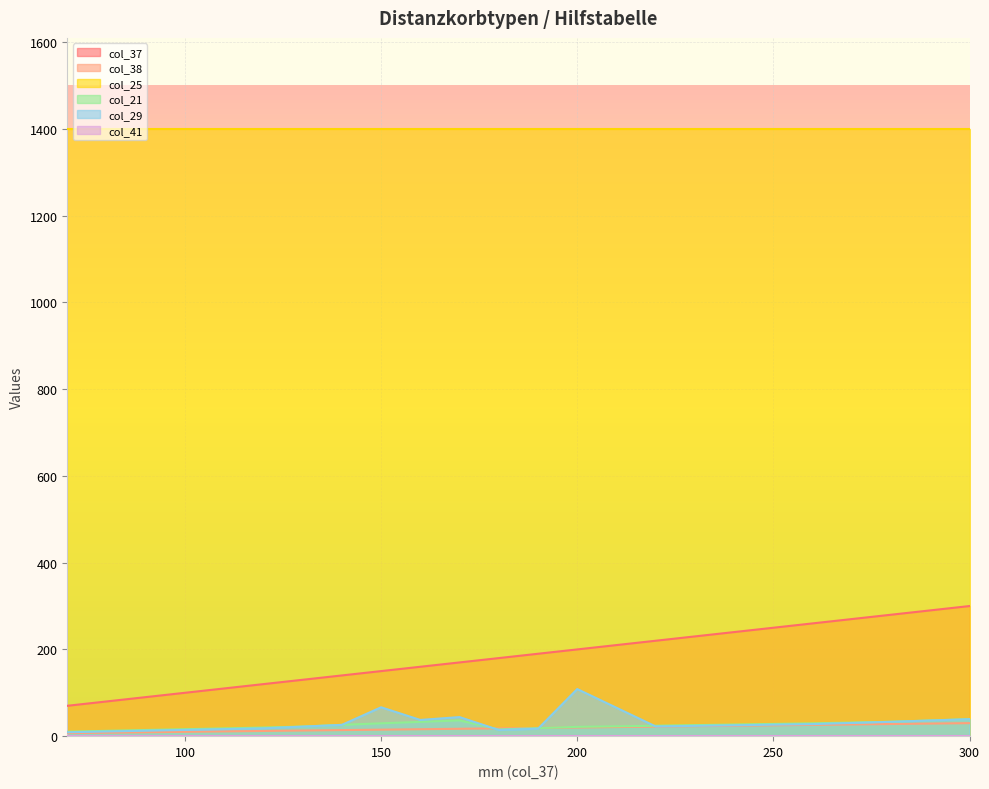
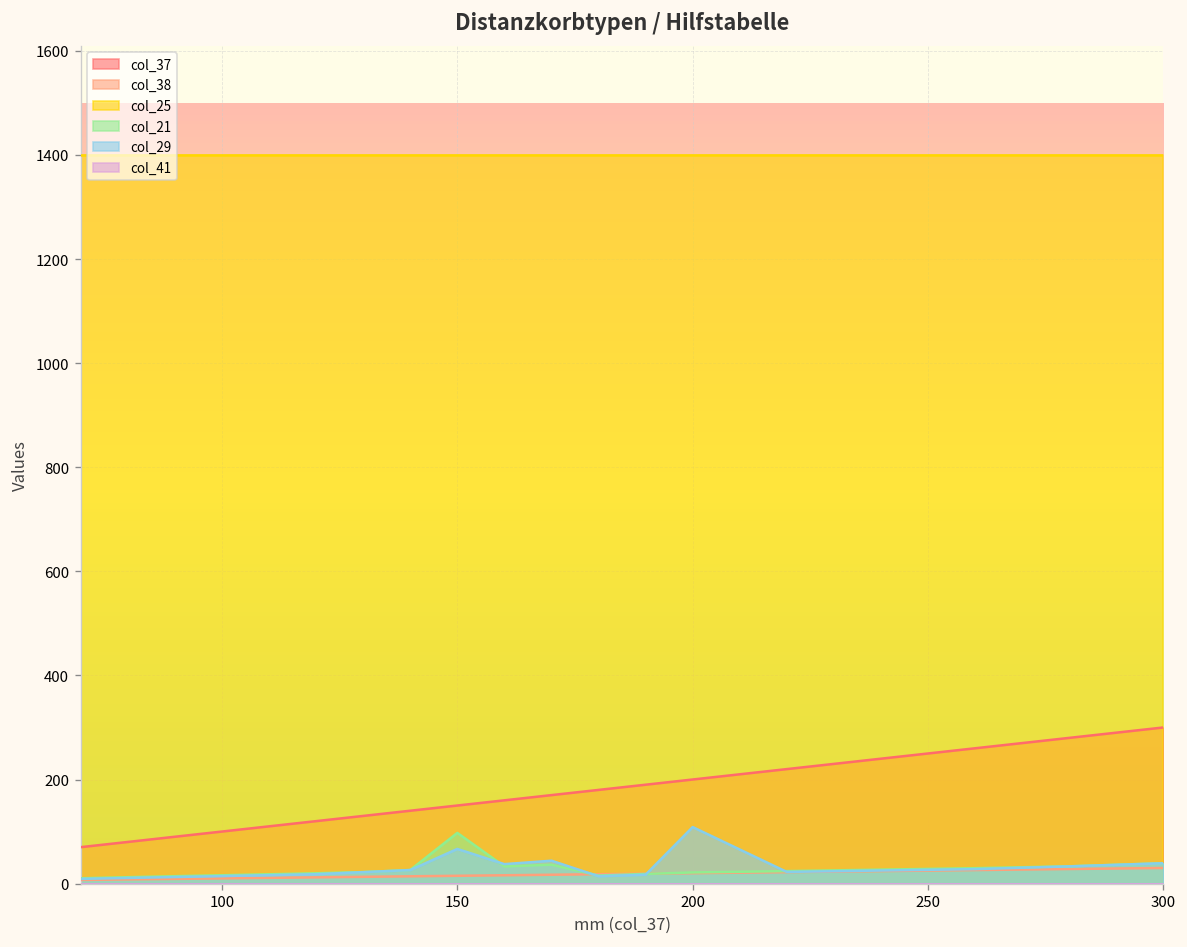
col_21, 150: 30 -> 100
